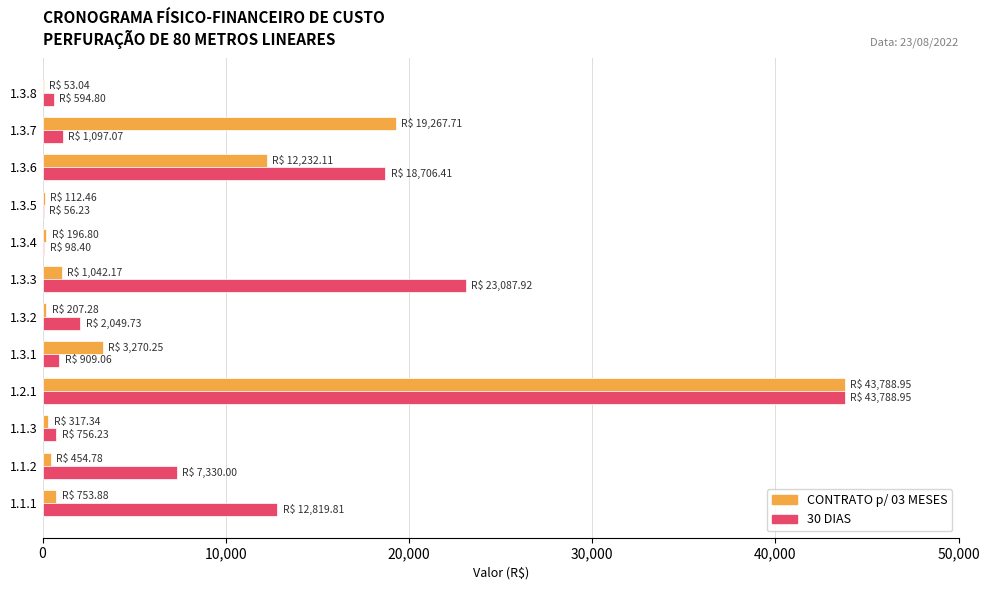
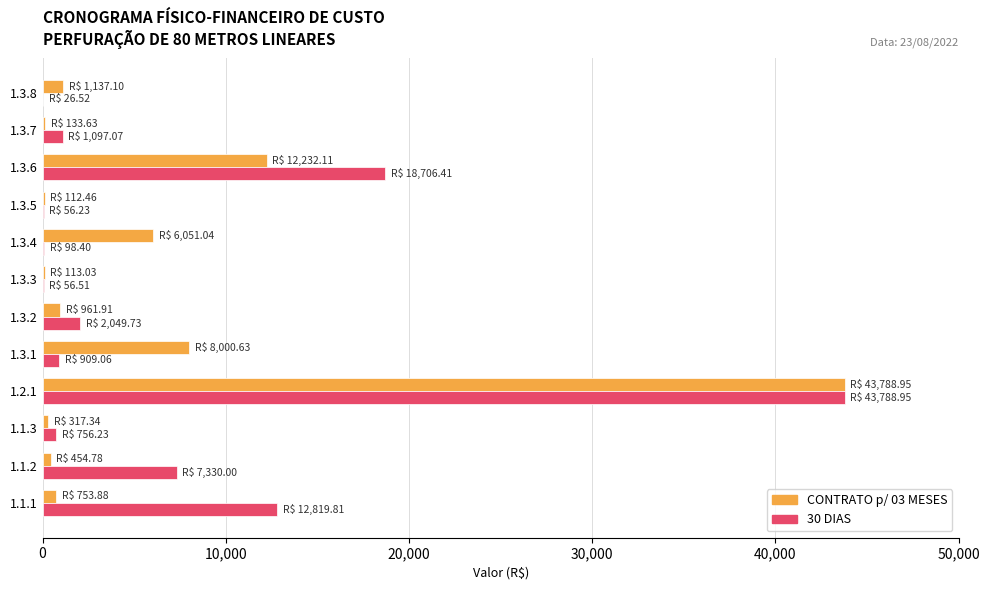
CONTRATO p/ 03 MESES, 1.3.8: 53.04 -> 1,137.10
30 DIAS, 1.3.8: 594.80 -> 26.52
CONTRATO p/ 03 MESES, 1.3.7: 19,267.71 -> 133.63
CONTRATO p/ 03 MESES, 1.3.4: 196.80 -> 6,051.04
CONTRATO p/ 03 MESES, 1.3.3: 1,042.17 -> 113.03
30 DIAS, 1.3.3: 23,087.92 -> 56.51
CONTRATO p/ 03 MESES, 1.3.2: 207.28 -> 961.91
CONTRATO p/ 03 MESES, 1.3.1: 3,270.25 -> 8,000.63
